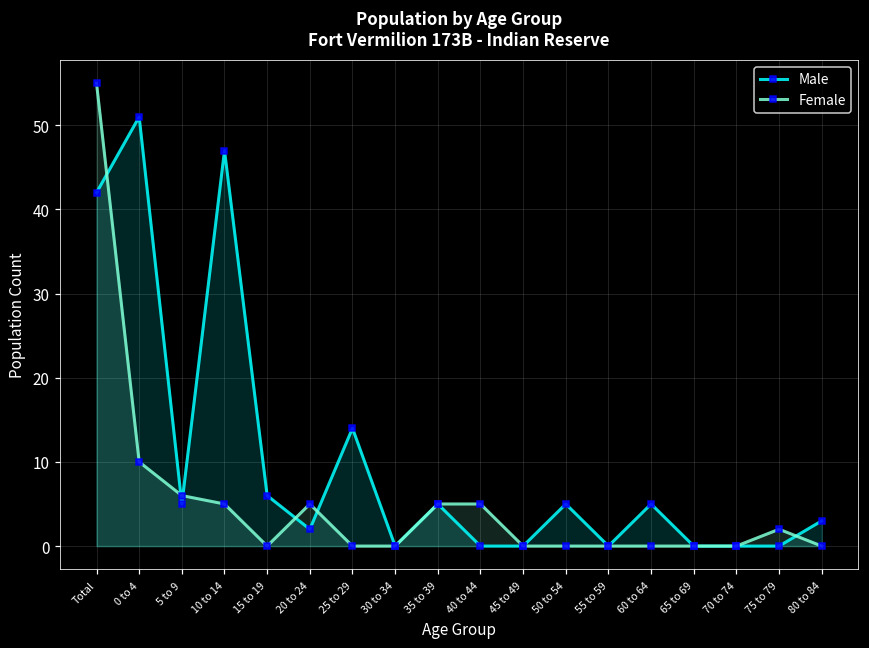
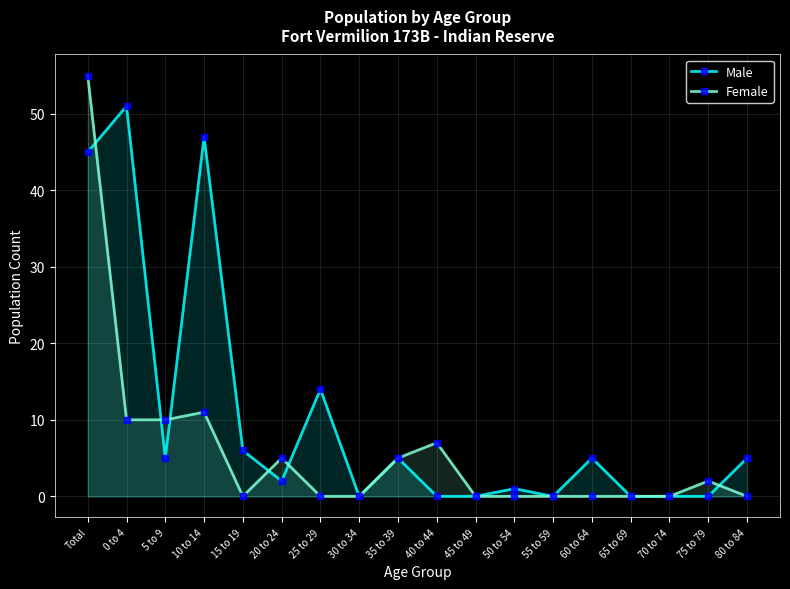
Male, Total: 42 -> 45
Female, 5 to 9: 6 -> 10
Female, 10 to 14: 5 -> 11
Female, 40 to 44: 5 -> 7
Male, 50 to 54: 5 -> 1
Male, 80 to 84: 3 -> 5
